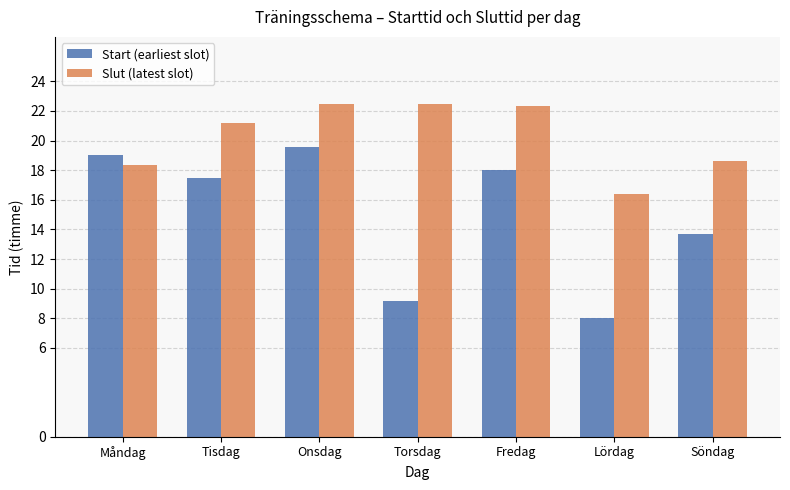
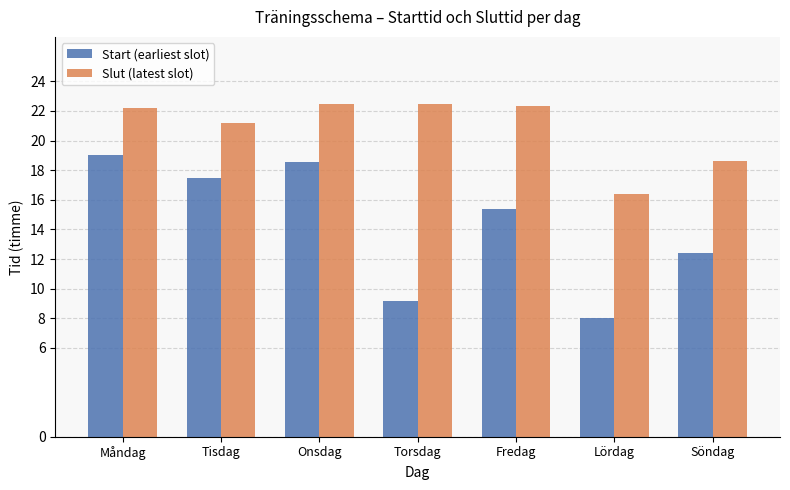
Slut (latest slot), Måndag: 18.3 -> 22.2
Start (earliest slot), Onsdag: 19.6 -> 18.6
Start (earliest slot), Fredag: 18.0 -> 15.4
Start (earliest slot), Söndag: 13.7 -> 12.4
